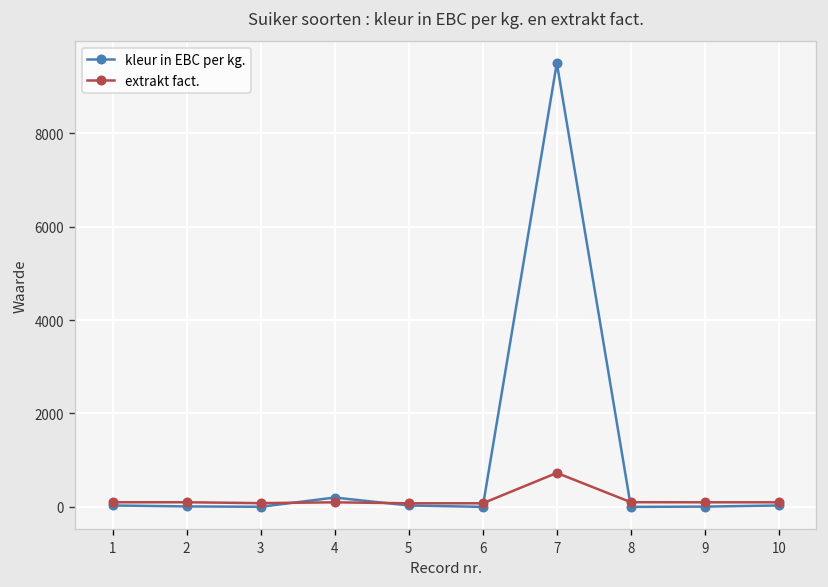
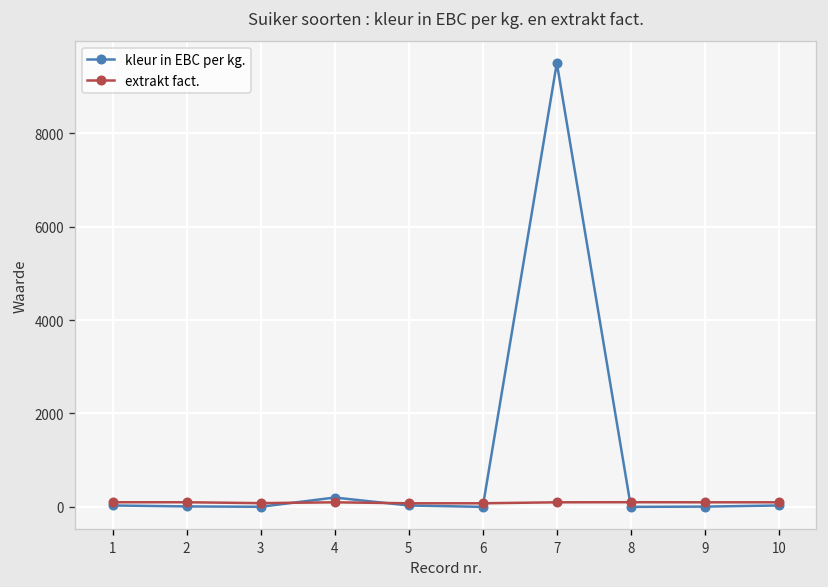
extrakt fact., 7: 700 -> 100
